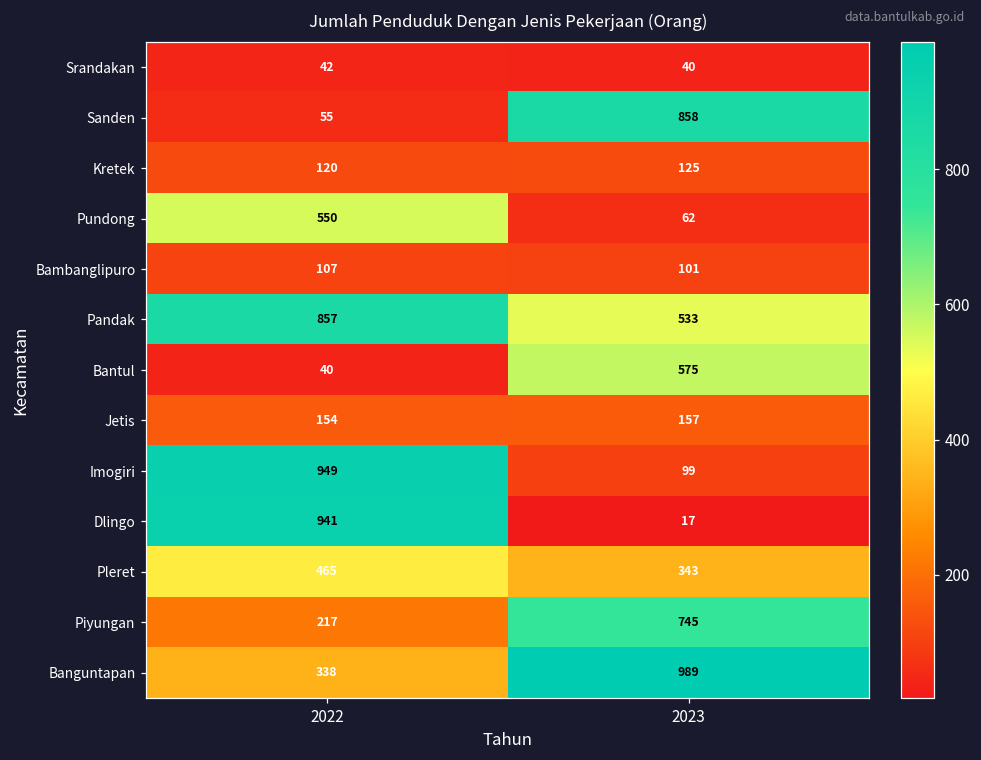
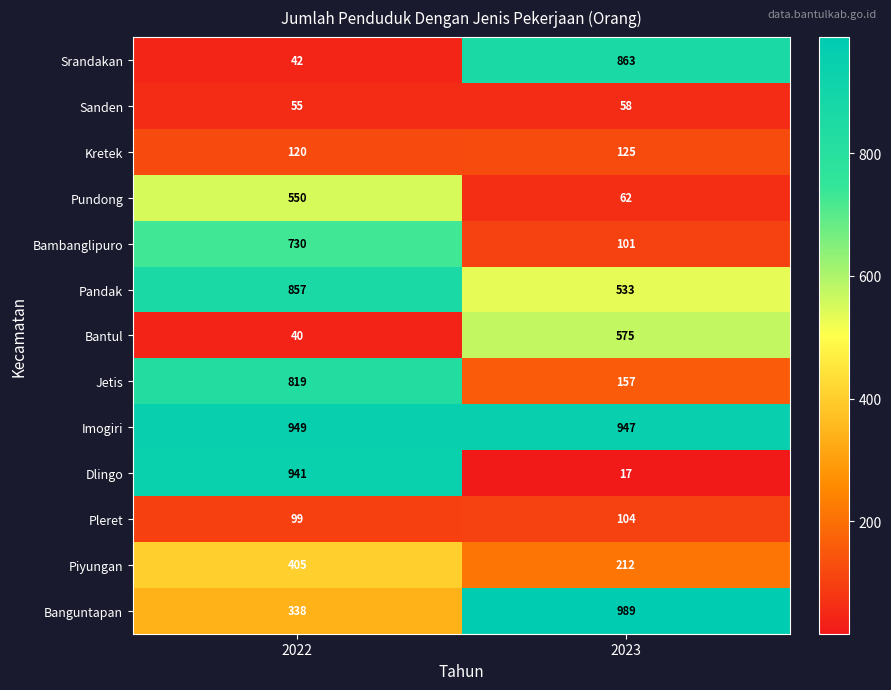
Srandakan, 2023: 40 -> 863
Sanden, 2023: 858 -> 58
Bambanglipuro, 2022: 107 -> 730
Jetis, 2022: 154 -> 819
Imogiri, 2023: 99 -> 947
Pleret, 2022: 465 -> 99
Pleret, 2023: 343 -> 104
Piyungan, 2022: 217 -> 405
Piyungan, 2023: 745 -> 212
